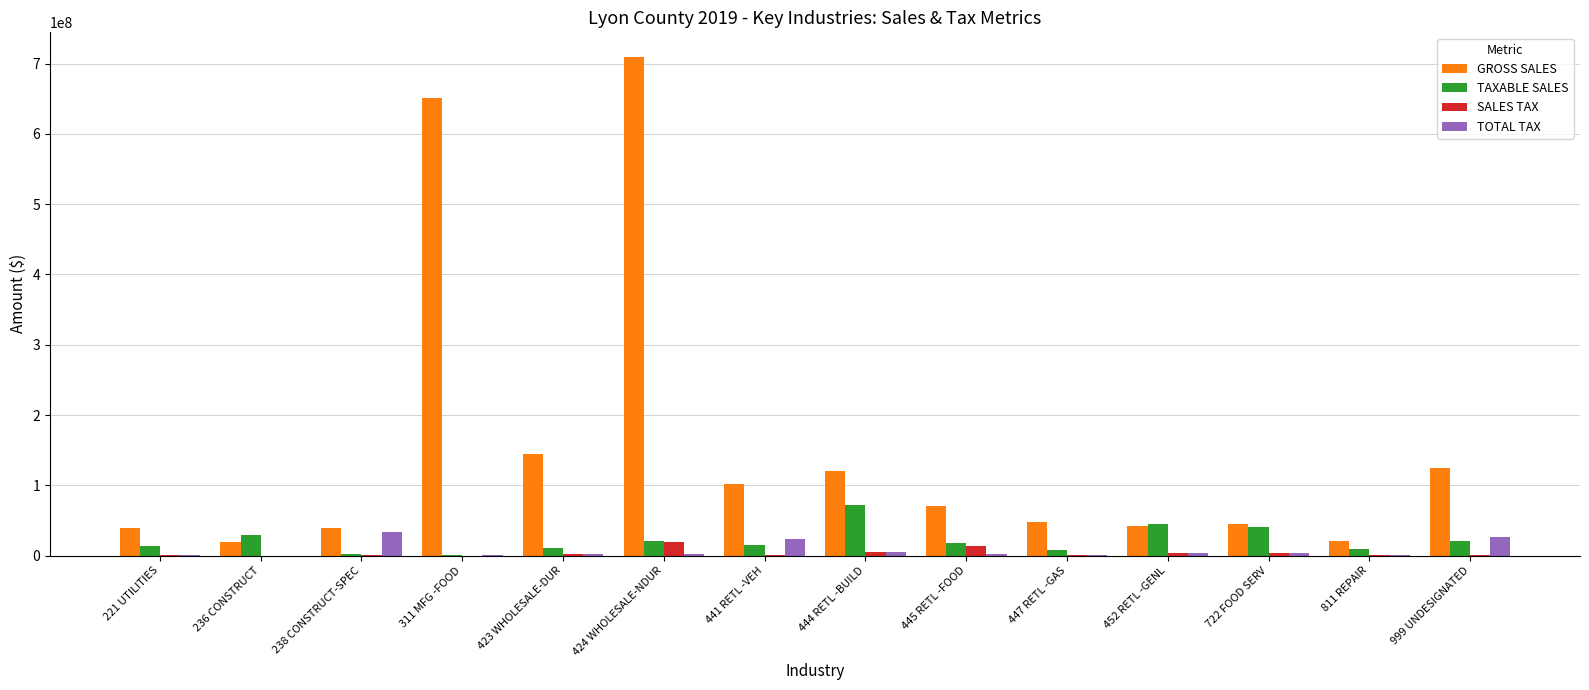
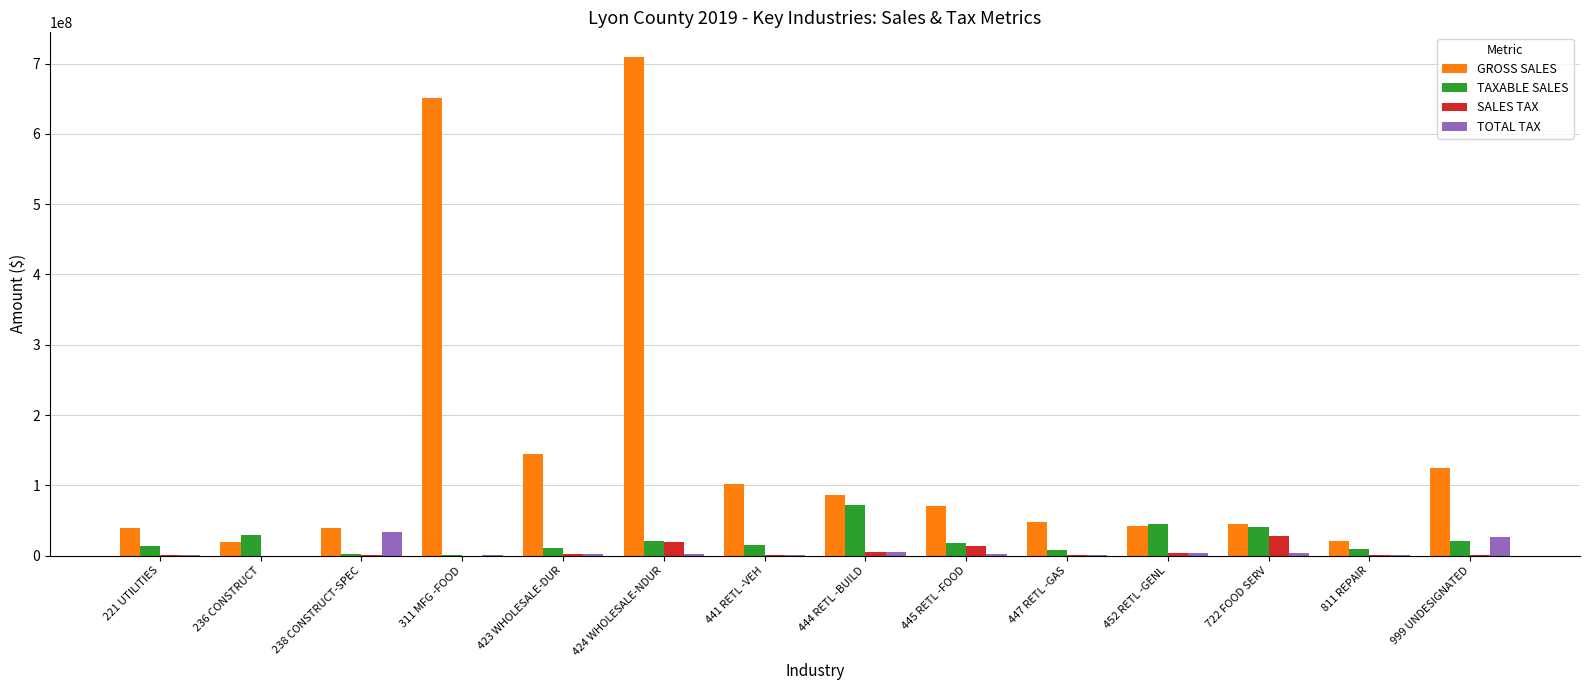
TOTAL TAX, 441 RETL -VEH: 20000000 -> 0
GROSS SALES, 444 RETL -BUILD: 120000000 -> 90000000
SALES TAX, 722 FOOD SERV: 0 -> 30000000
